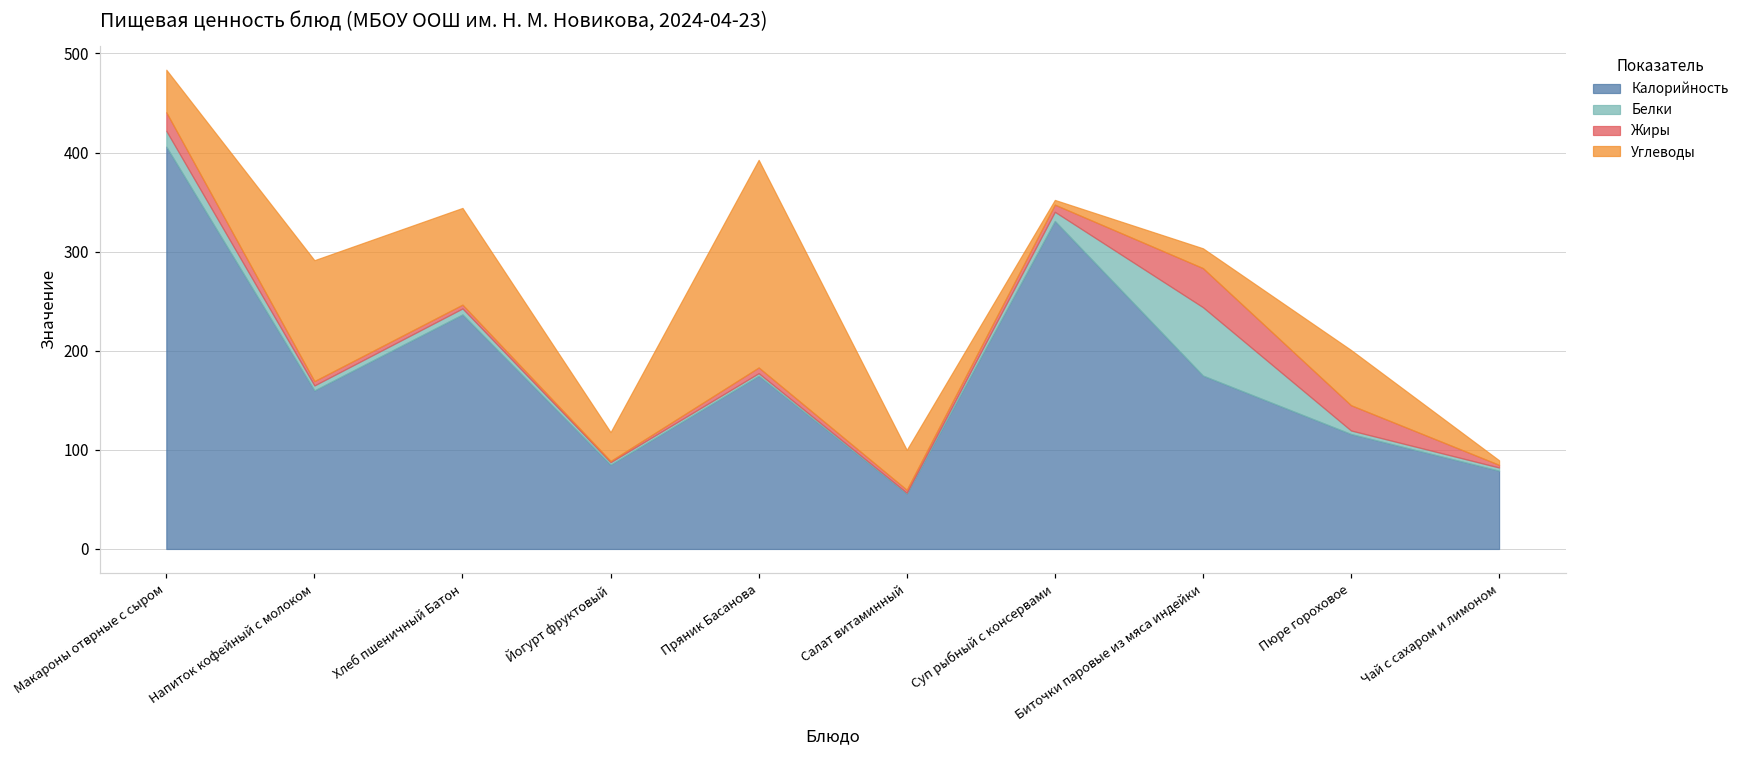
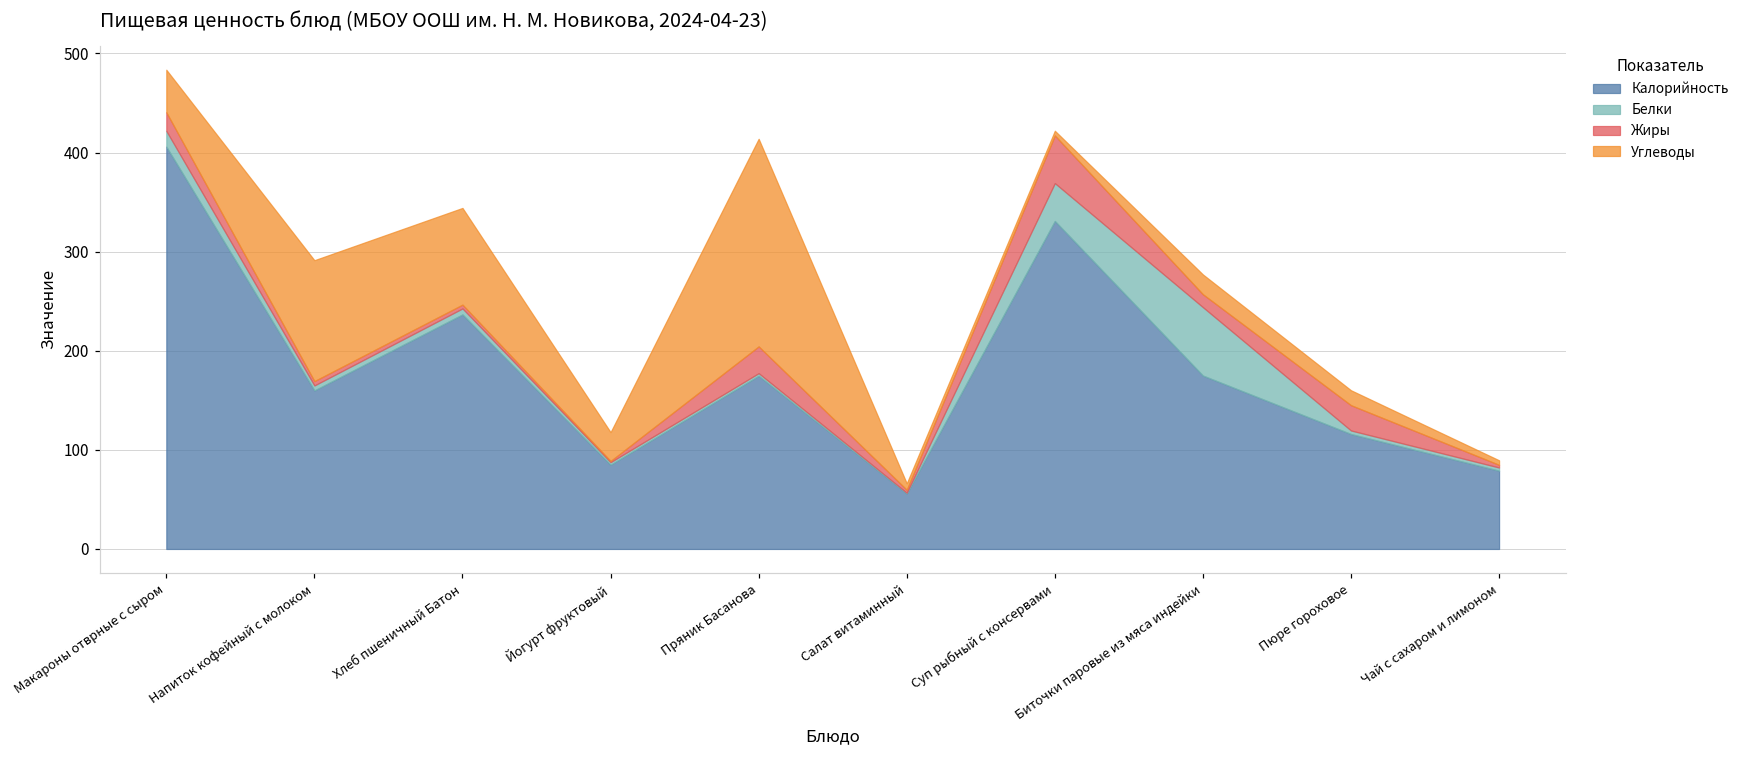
Жиры, Пряник Басанова: 10 -> 30
Углеводы, Салат витаминный: 40 -> 10
Белки, Суп рыбный с консервами: 10 -> 40
Жиры, Суп рыбный с консервами: 10 -> 50
Жиры, Биточки паровые из мяса индейки: 40 -> 10
Углеводы, Пюре гороховое: 60 -> 20
